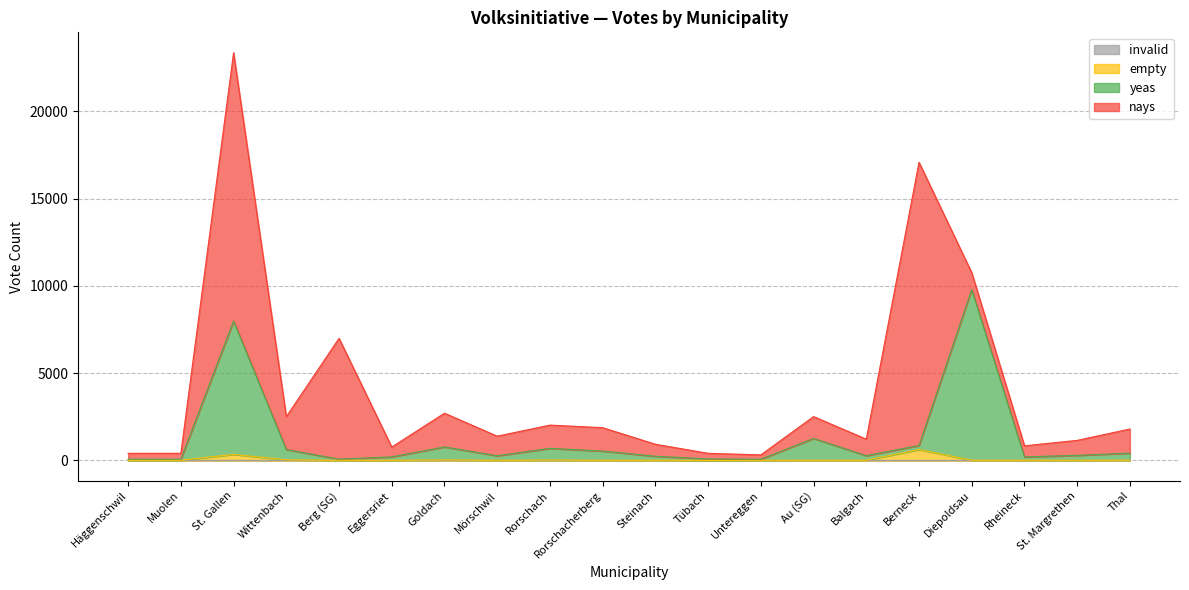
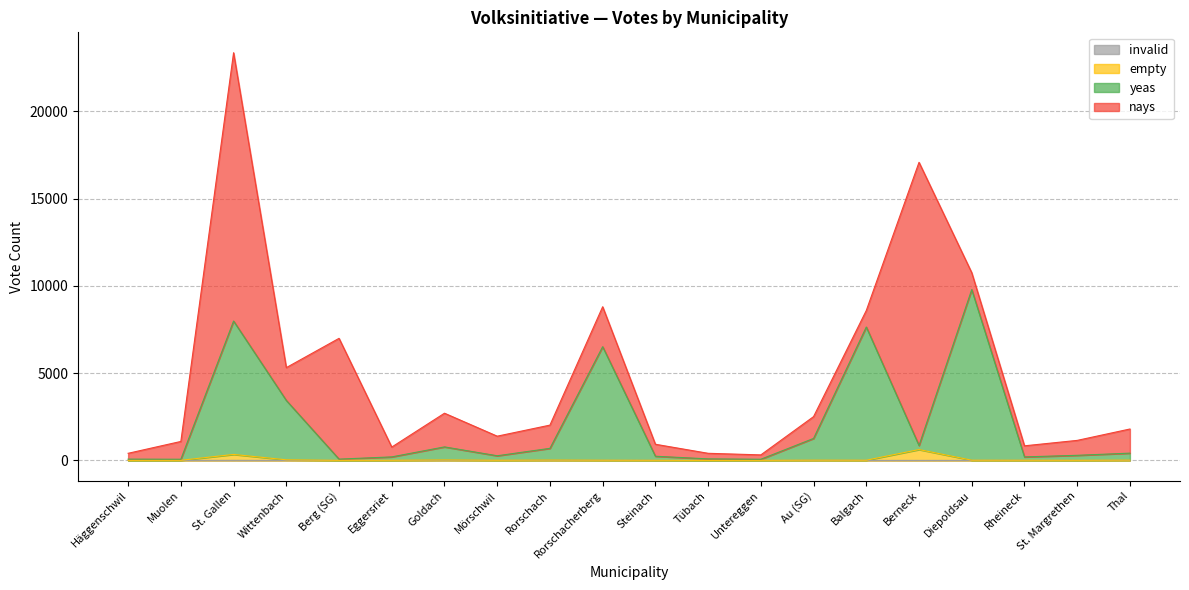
nays, Muolen: 300 -> 1000
yeas, Wittenbach: 600 -> 3400
yeas, Rorschacherberg: 500 -> 6500
nays, Rorschacherberg: 1300 -> 2300
yeas, Balgach: 300 -> 7600
